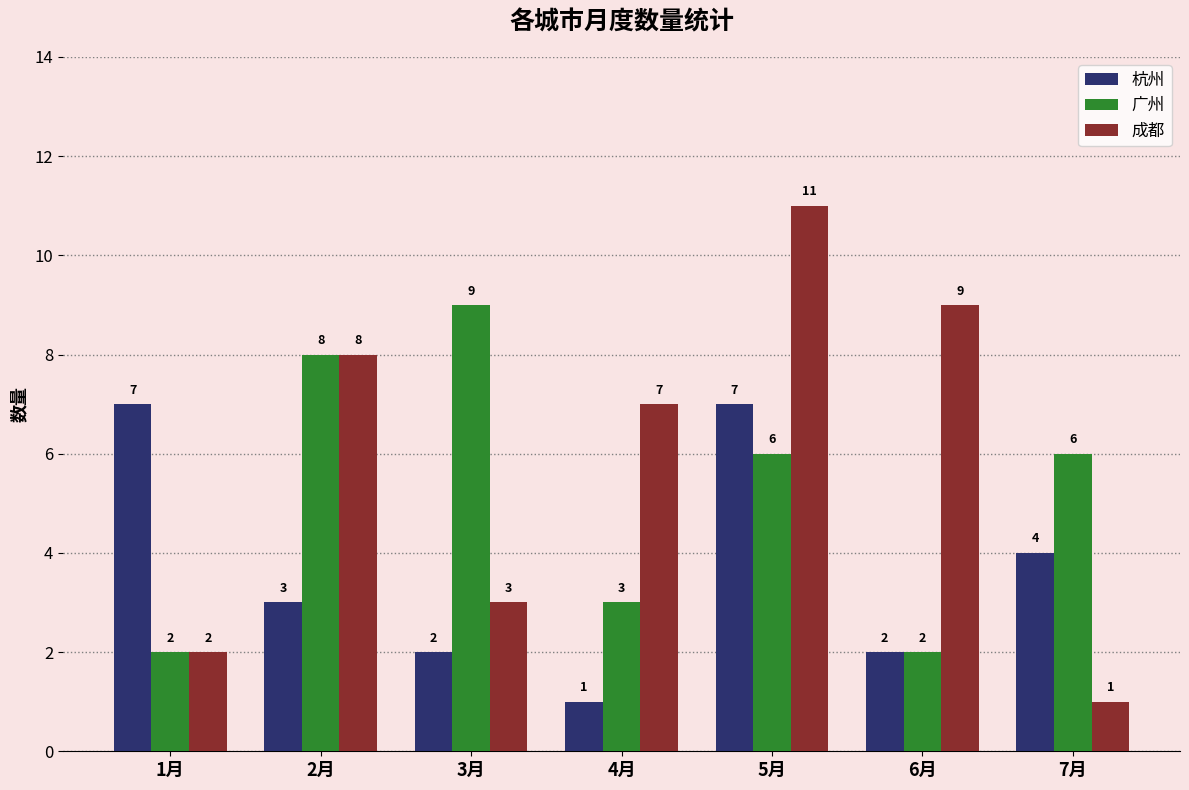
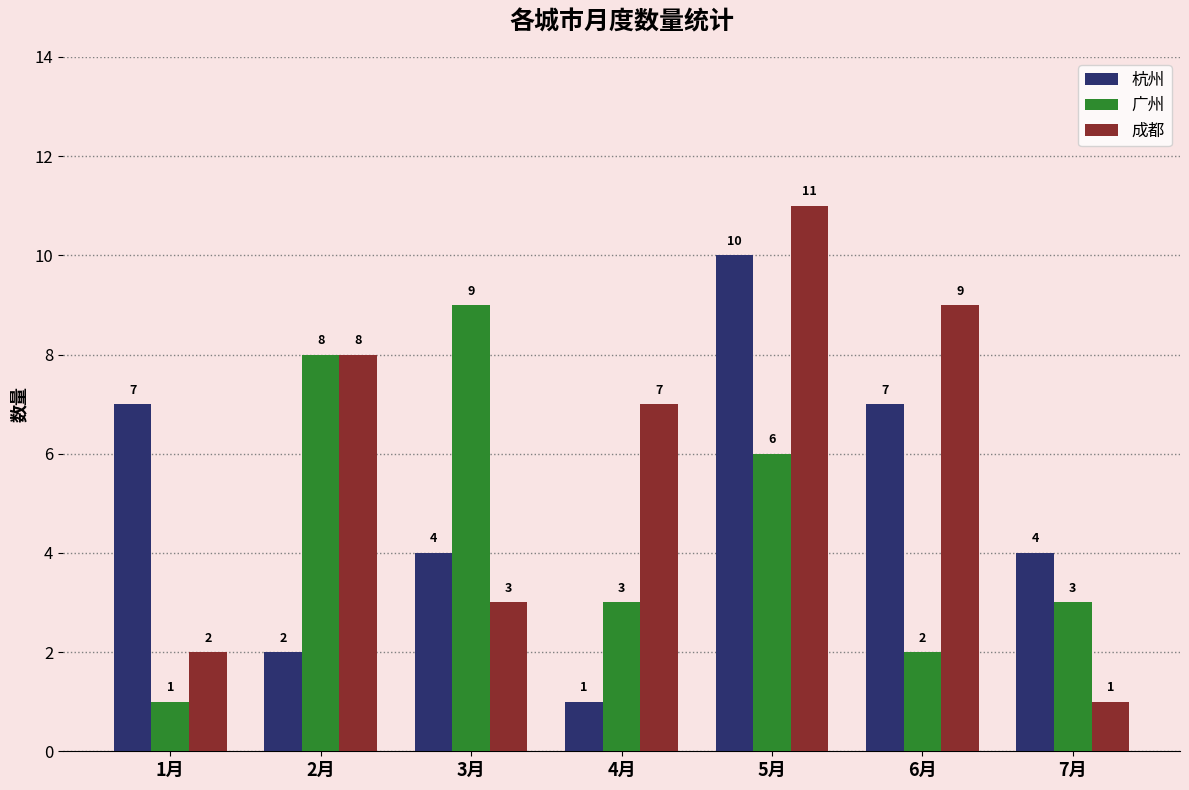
广州, 1月: 2 -> 1
杭州, 2月: 3 -> 2
杭州, 3月: 2 -> 4
杭州, 5月: 7 -> 10
杭州, 6月: 2 -> 7
广州, 7月: 6 -> 3
